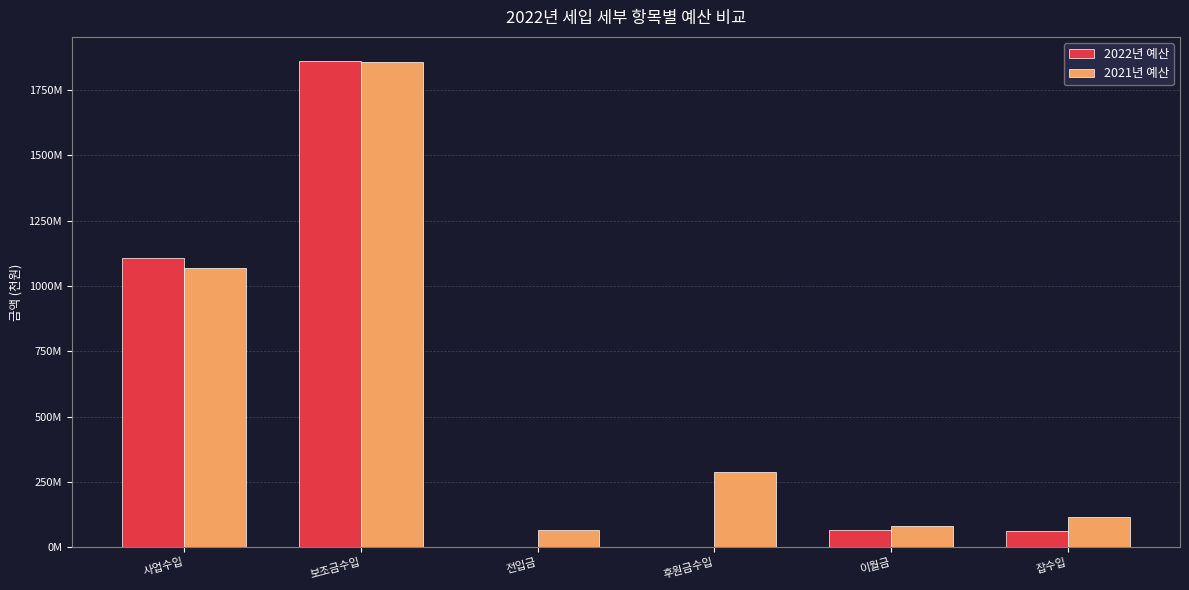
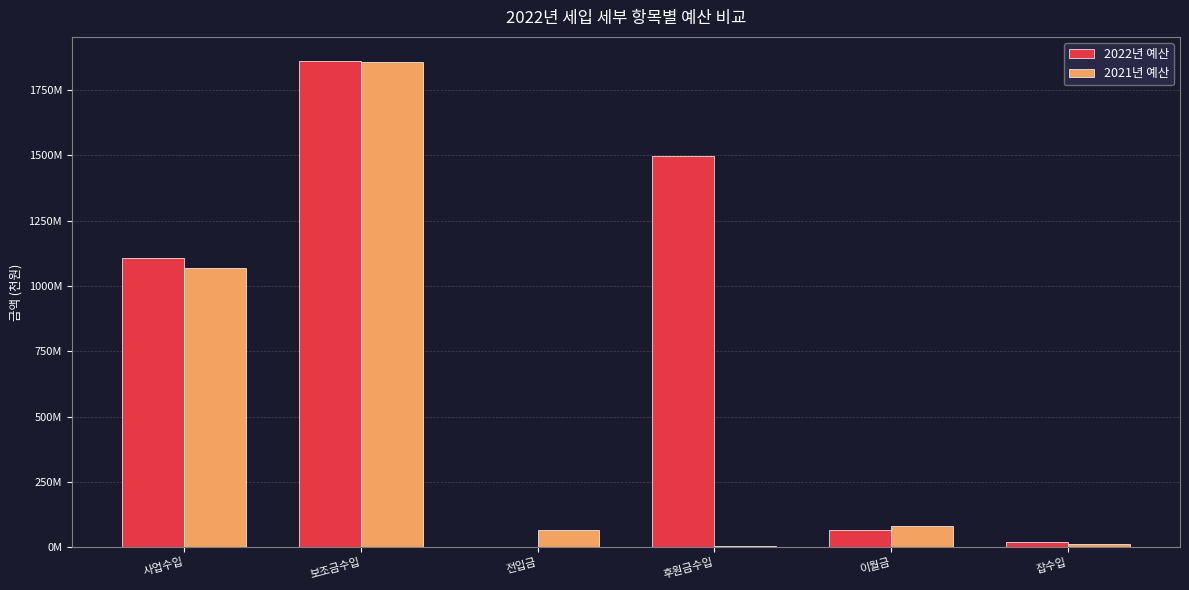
2022년 예산, 후원금수입: 0 -> 1500000000
2021년 예산, 후원금수입: 290000000 -> 0
2022년 예산, 잡수입: 60000000 -> 20000000
2021년 예산, 잡수입: 120000000 -> 10000000
